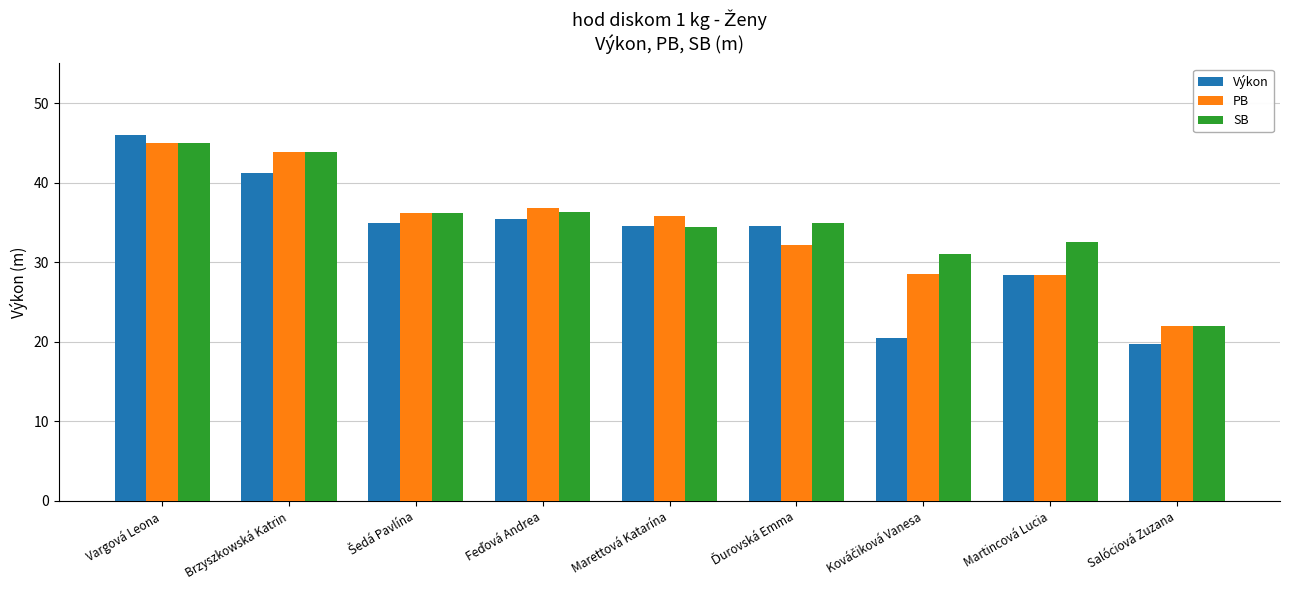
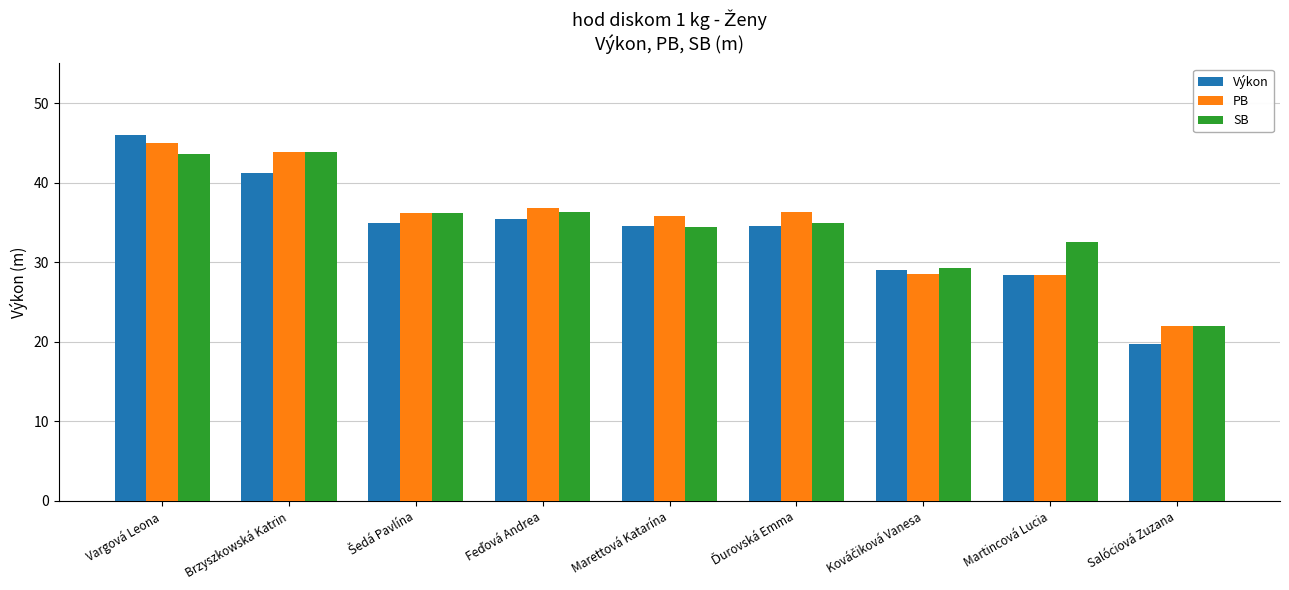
SB, Vargová Leona: 45 -> 44
PB, Ďurovská Emma: 32 -> 36
Výkon, Kováčiková Vanesa: 21 -> 29
SB, Kováčiková Vanesa: 31 -> 29
